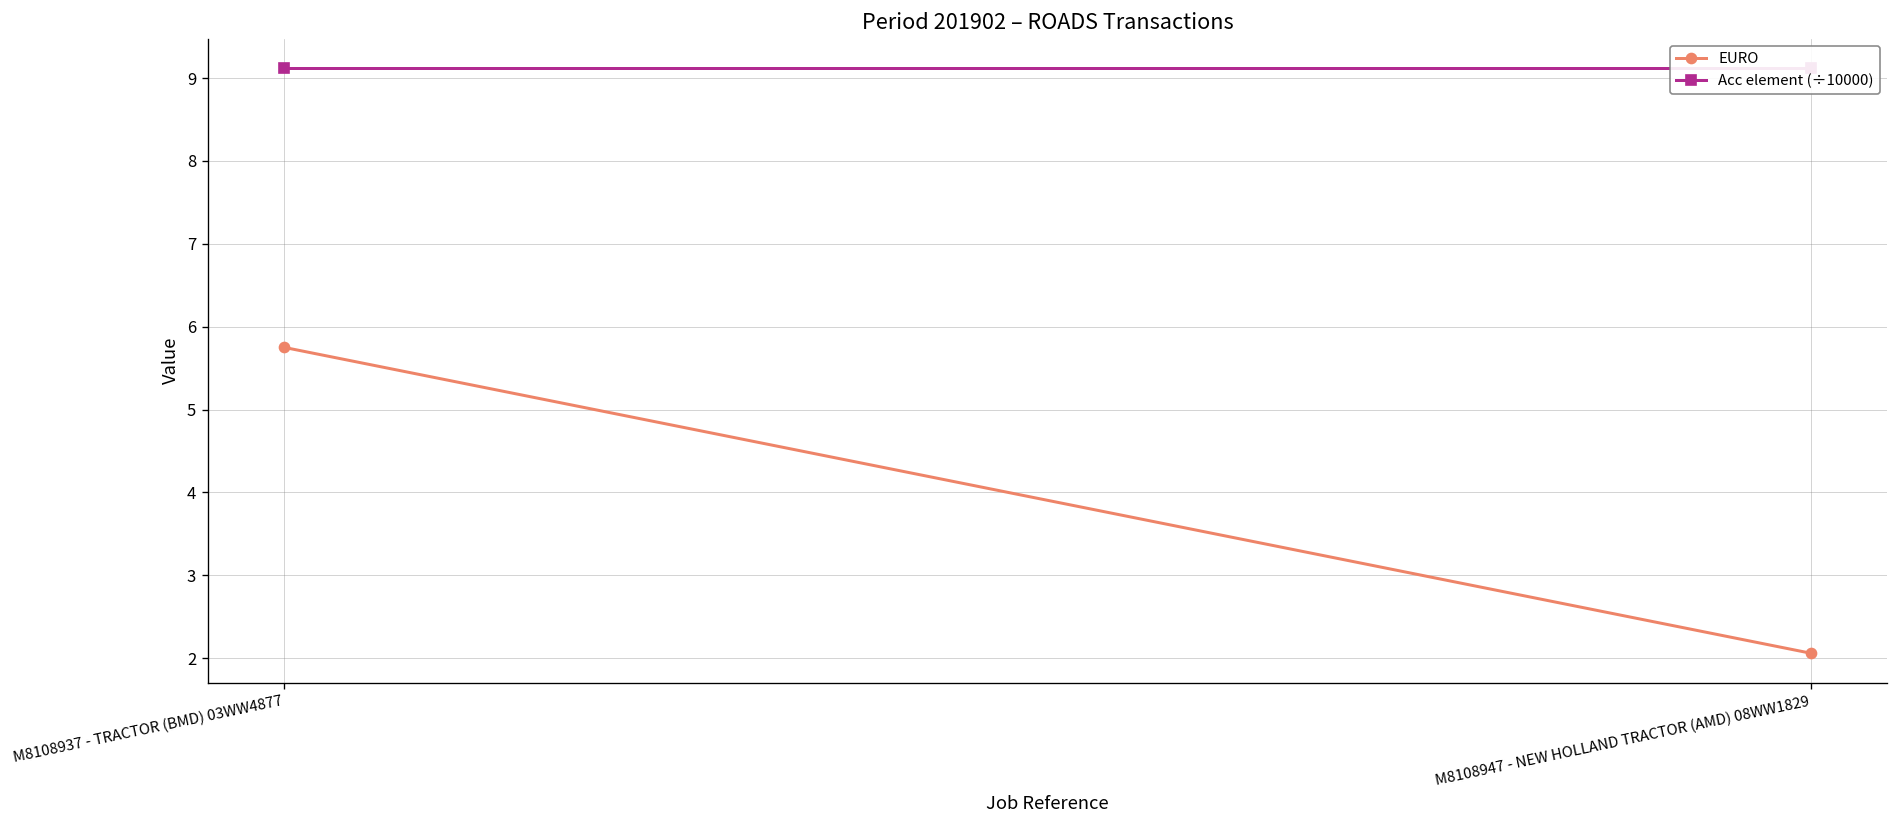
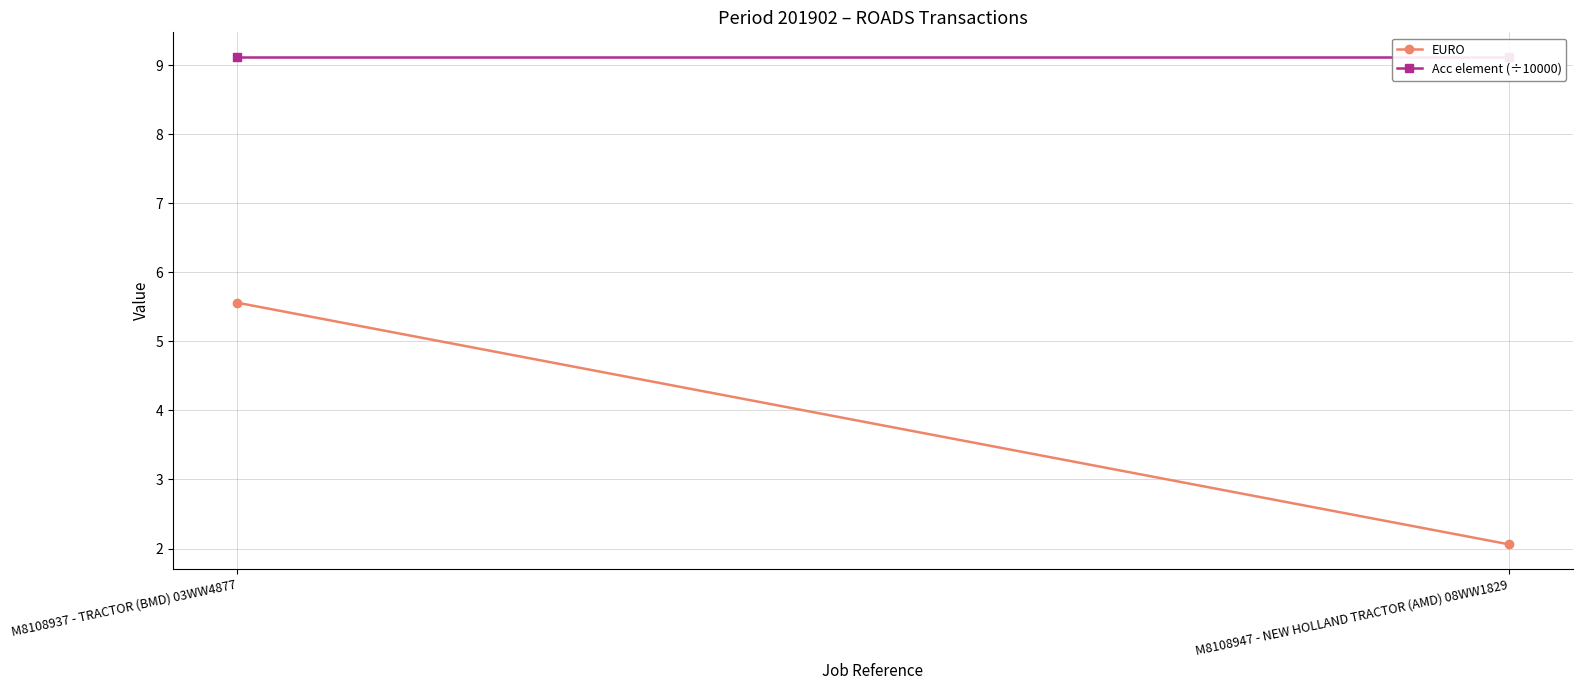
EURO, M8108937 - TRACTOR (BMD) 03WW4877: 5.8 -> 5.6
